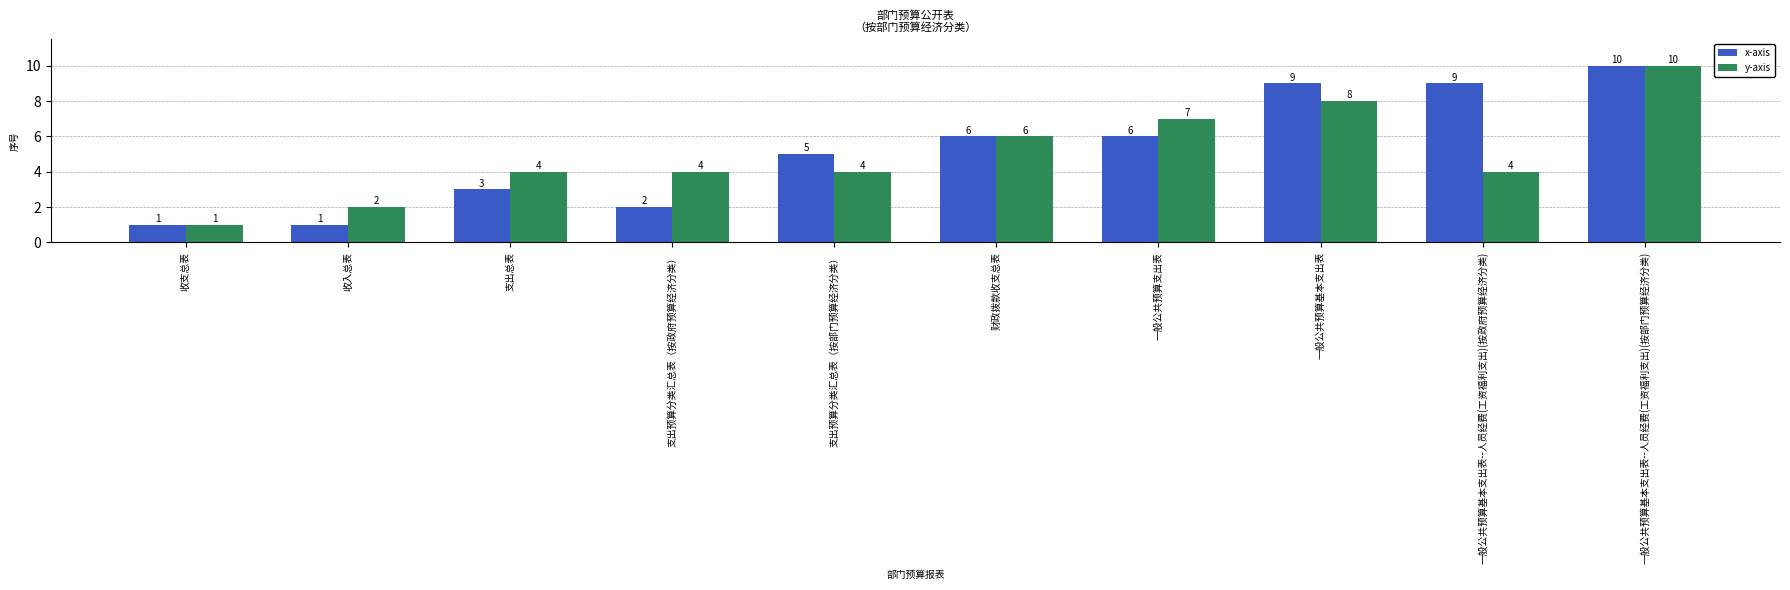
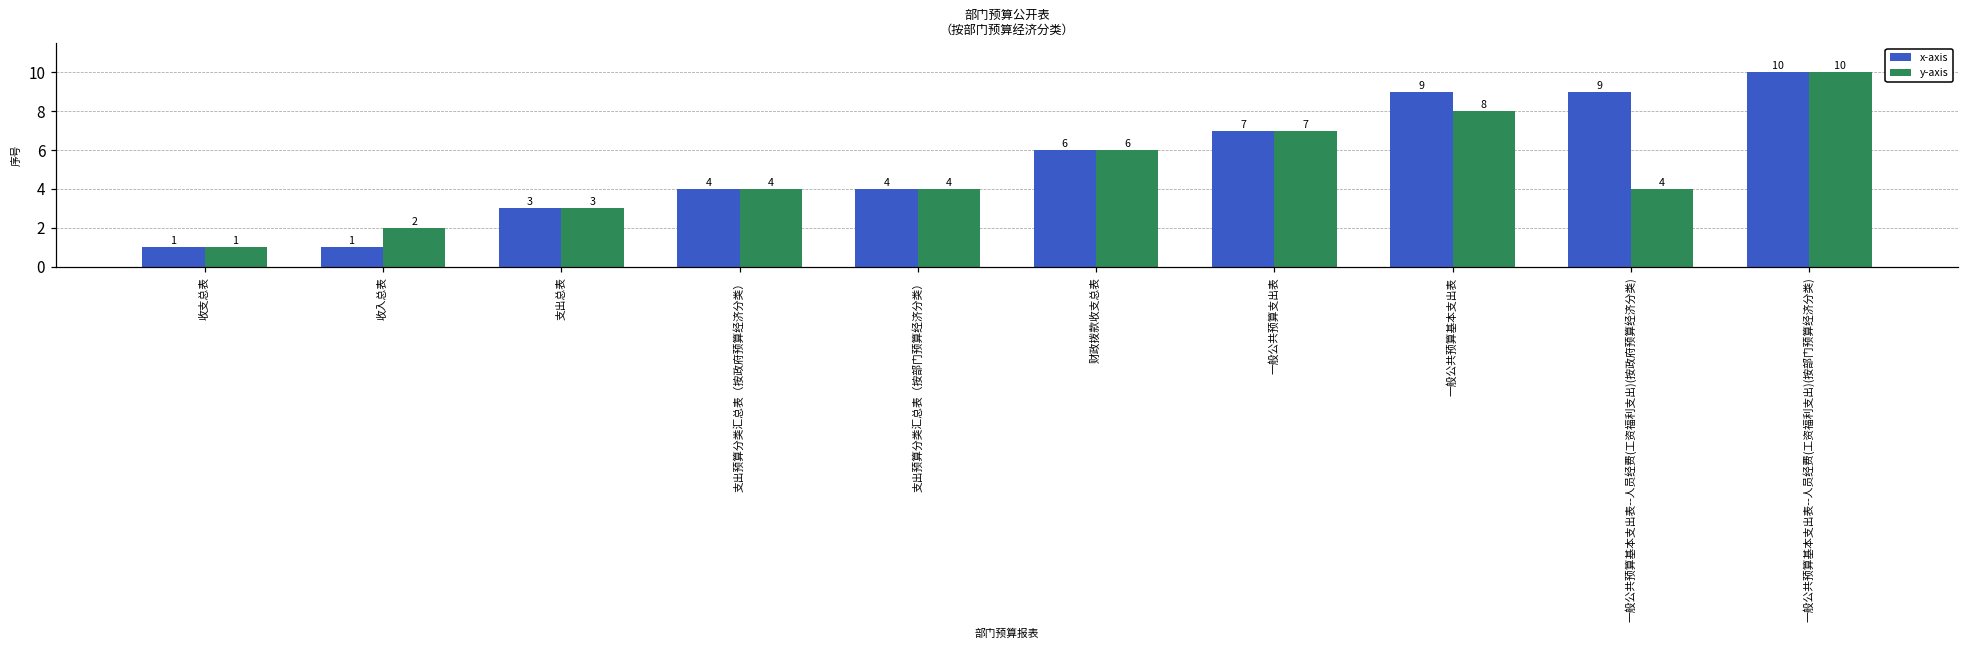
y-axis, 支出总表: 4 -> 3
x-axis, 支出预算分类汇总表（按政府预算经济分类）: 2 -> 4
x-axis, 支出预算分类汇总表（按部门预算经济分类）: 5 -> 4
x-axis, 一般公共预算支出表: 6 -> 7
